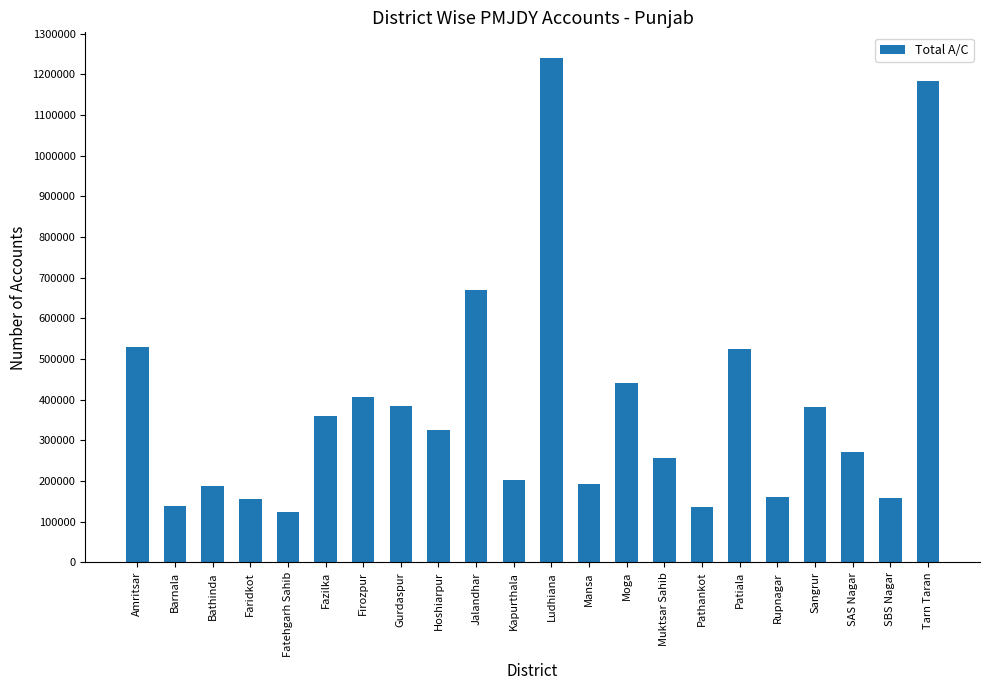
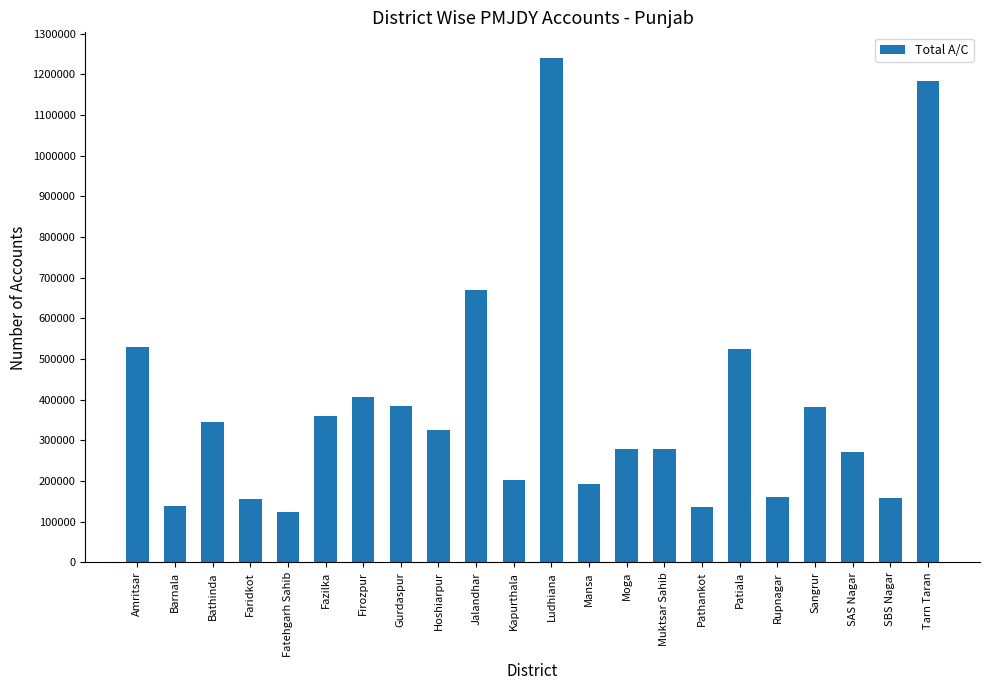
Bathinda: 190000 -> 340000
Moga: 440000 -> 280000
Muktsar Sahib: 260000 -> 280000
